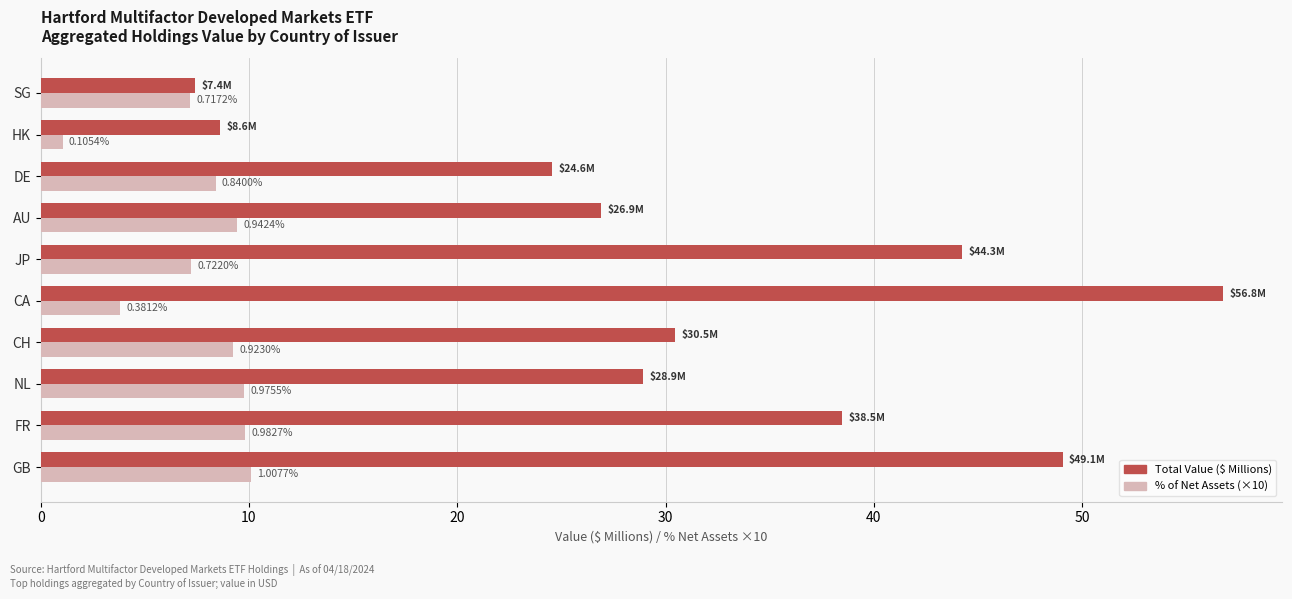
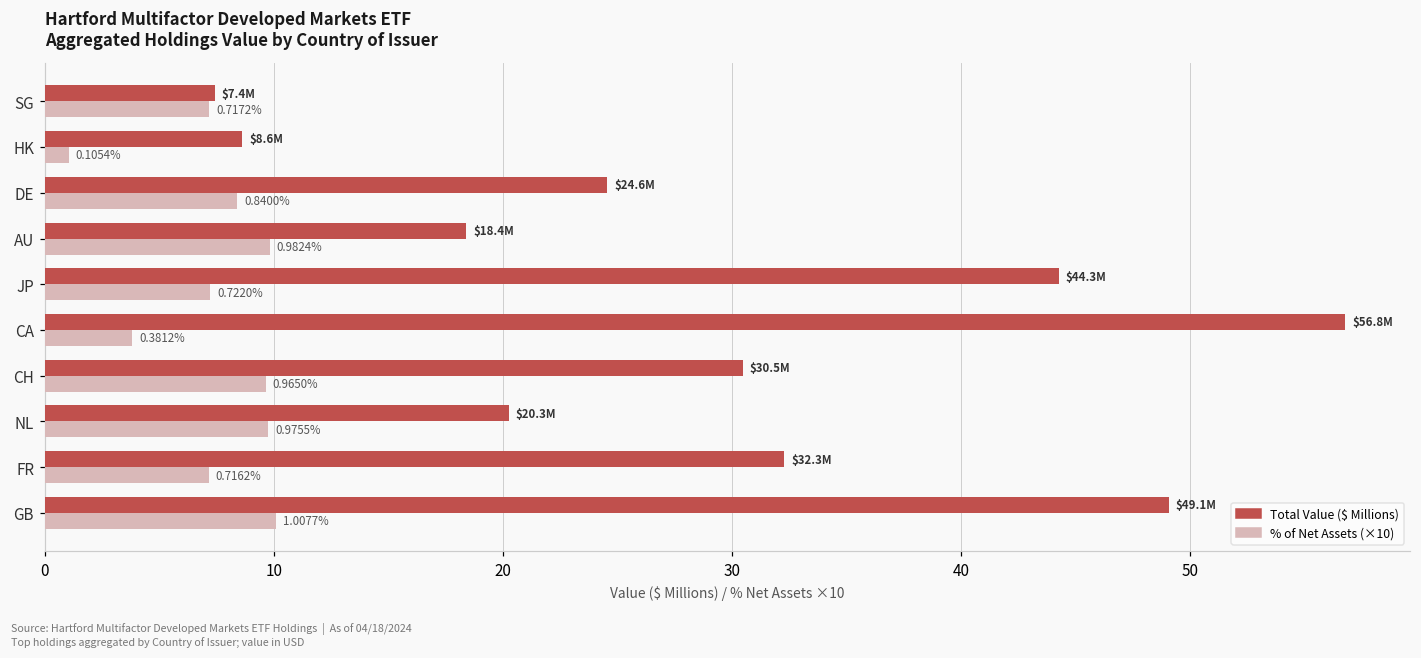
Total Value ($ Millions), AU: $26.9M -> $18.4M
% of Net Assets (×10), AU: 0.9424% -> 0.9824%
% of Net Assets (×10), CH: 0.9230% -> 0.9650%
Total Value ($ Millions), NL: $28.9M -> $20.3M
Total Value ($ Millions), FR: $38.5M -> $32.3M
% of Net Assets (×10), FR: 0.9827% -> 0.7162%
